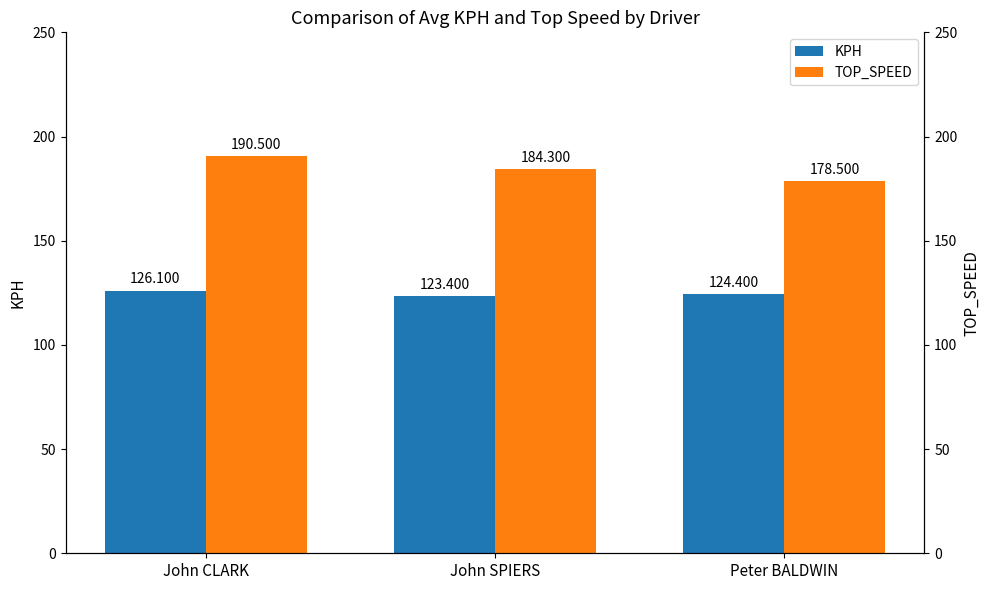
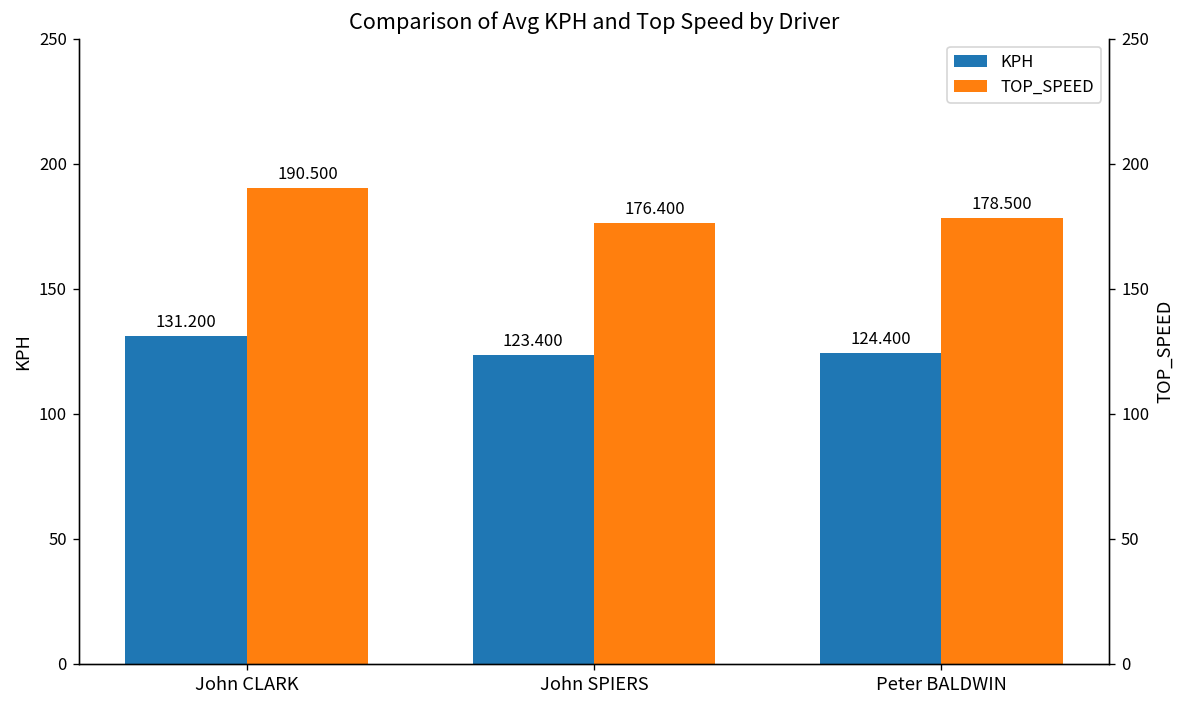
KPH, John CLARK: 126.100 -> 131.200
TOP_SPEED, John SPIERS: 184.300 -> 176.400
